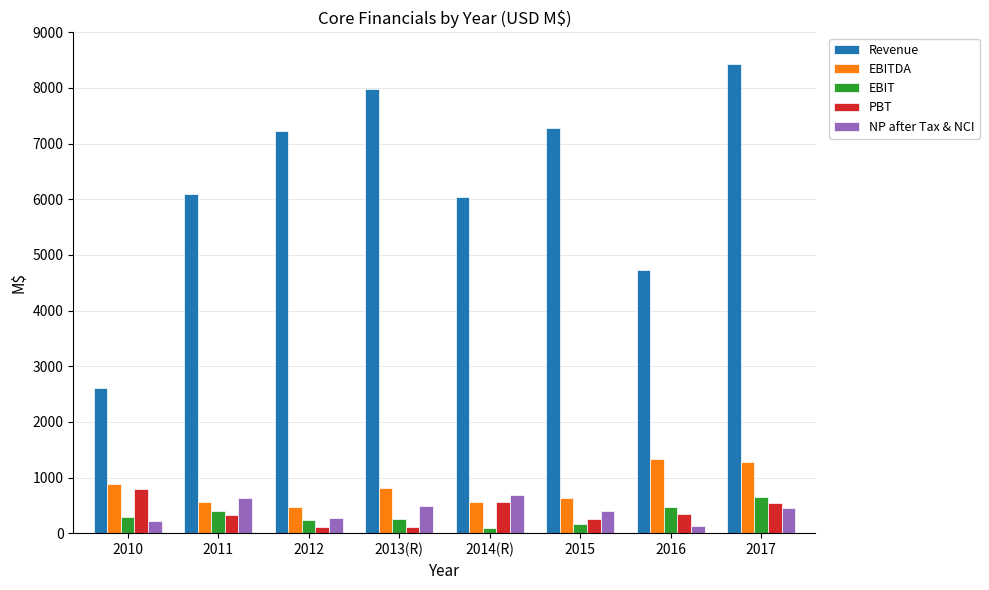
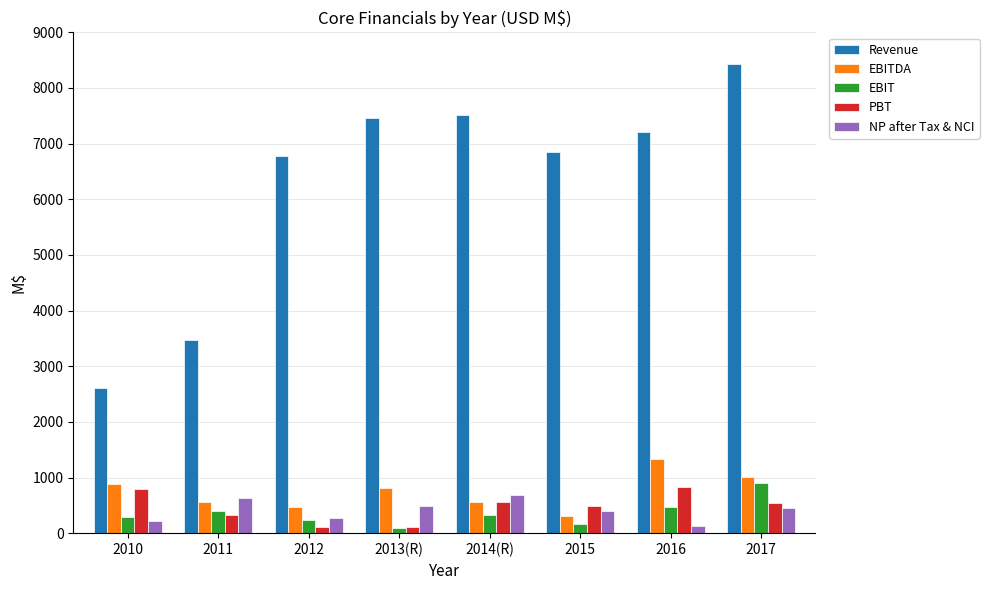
Revenue, 2011: 6100 -> 3500
Revenue, 2012: 7200 -> 6800
Revenue, 2013(R): 8000 -> 7500
EBIT, 2013(R): 300 -> 100
Revenue, 2014(R): 6000 -> 7500
EBIT, 2014(R): 100 -> 300
Revenue, 2015: 7300 -> 6800
EBITDA, 2015: 600 -> 300
PBT, 2015: 300 -> 500
Revenue, 2016: 4700 -> 7200
PBT, 2016: 300 -> 800
EBITDA, 2017: 1300 -> 1000
EBIT, 2017: 600 -> 900
